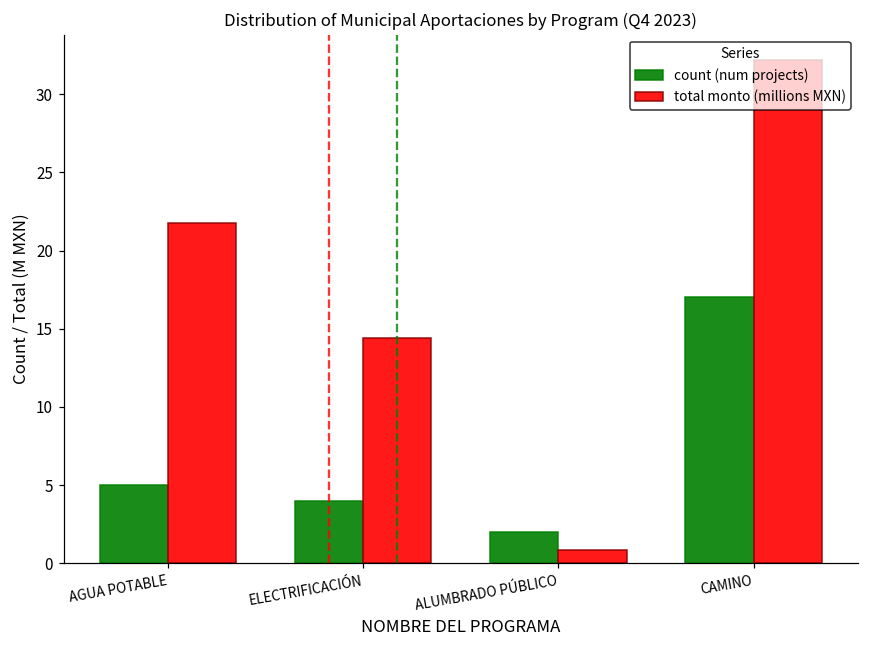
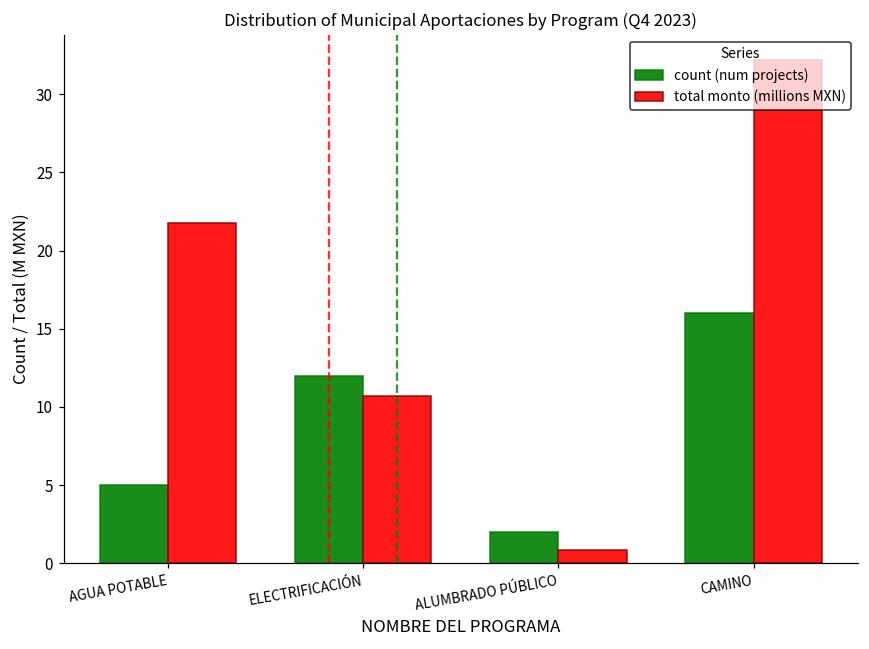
count (num projects), ELECTRIFICACIÓN: 4 -> 12
total monto (millions MXN), ELECTRIFICACIÓN: 14.4 -> 10.7
count (num projects), CAMINO: 17 -> 16
